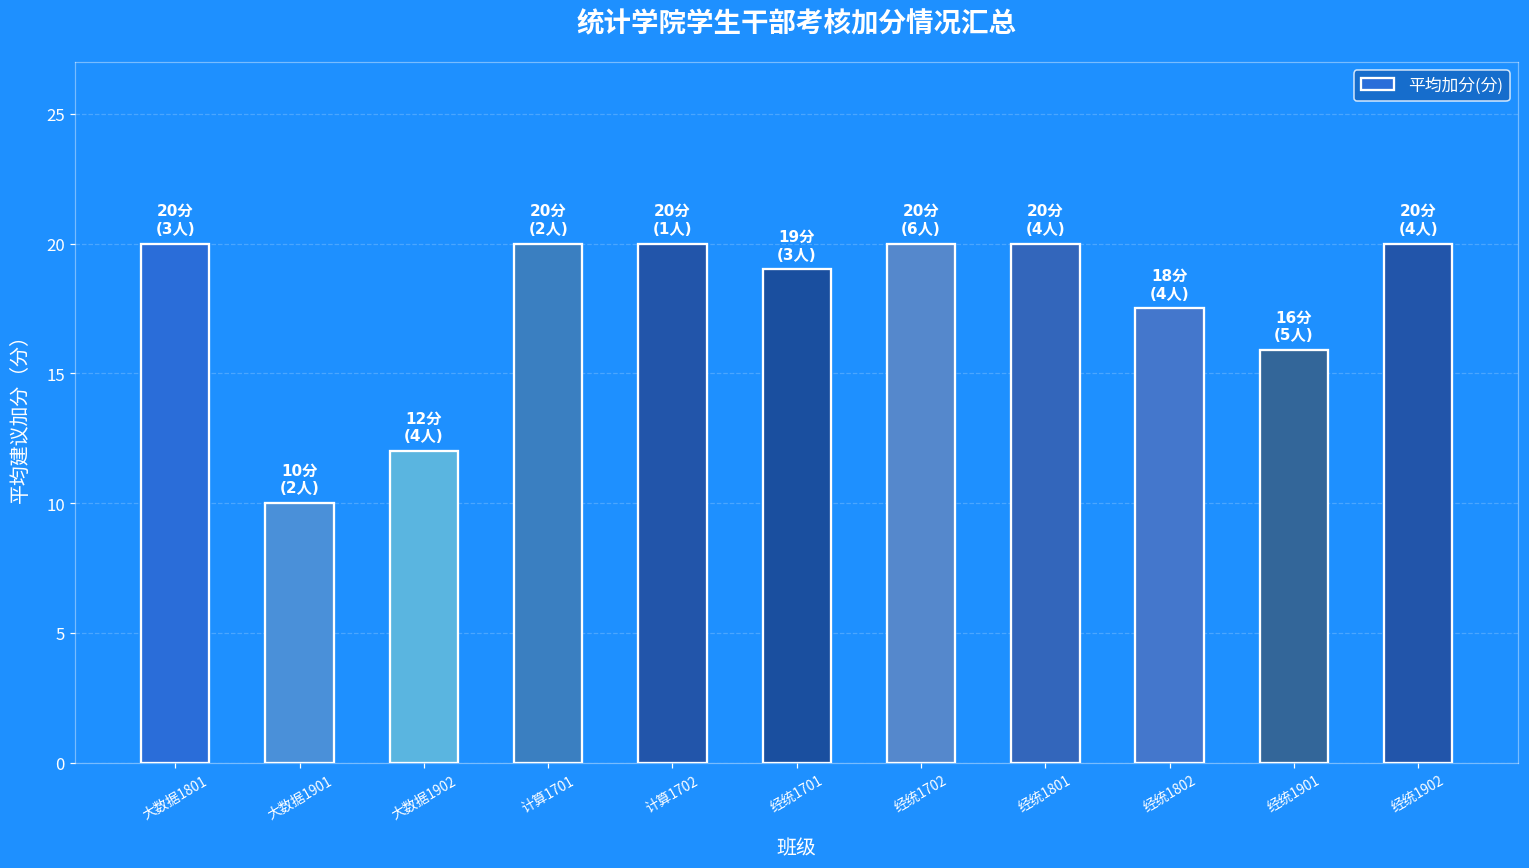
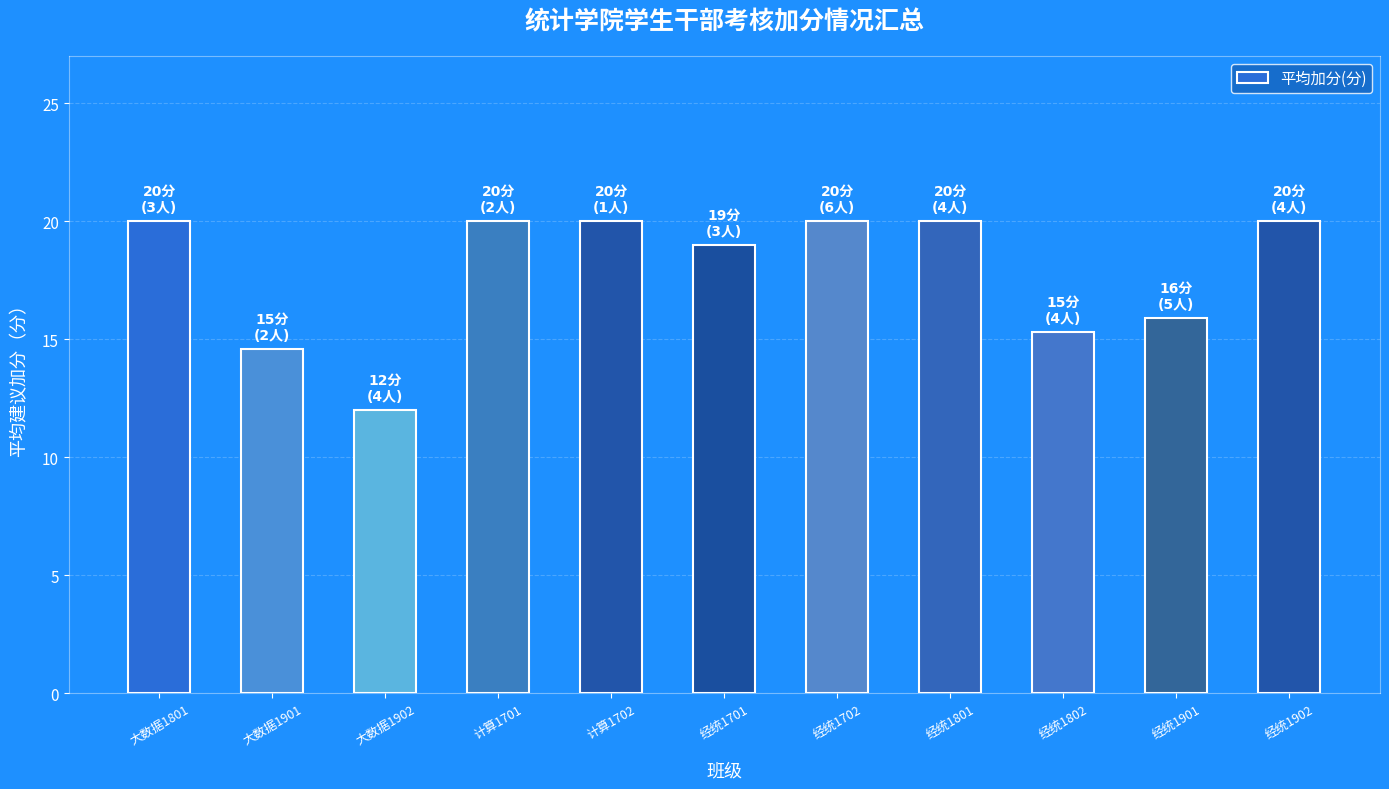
大数据1901: 10分 -> 15分
经统1802: 18分 -> 15分
